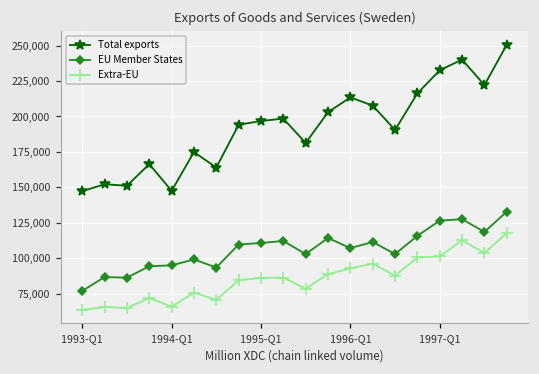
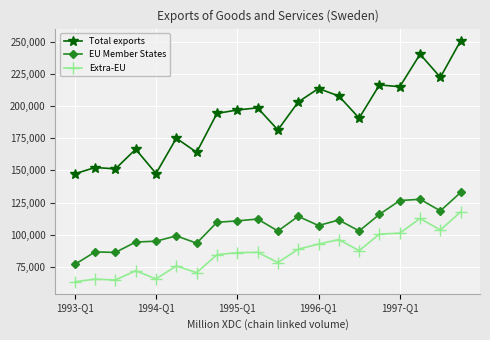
Total exports, 1997-Q1: 233,000 -> 215,000
